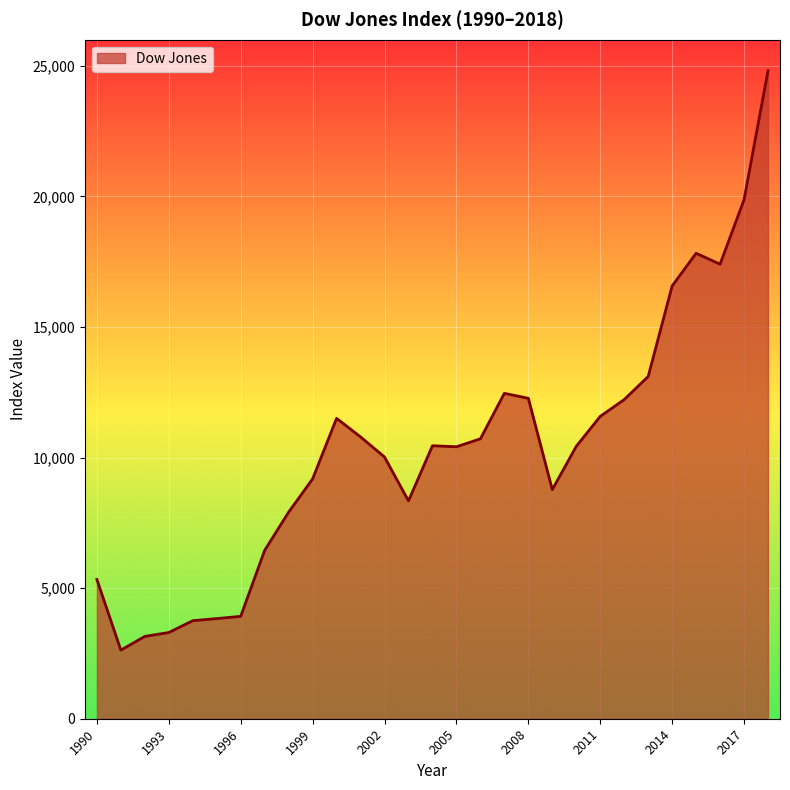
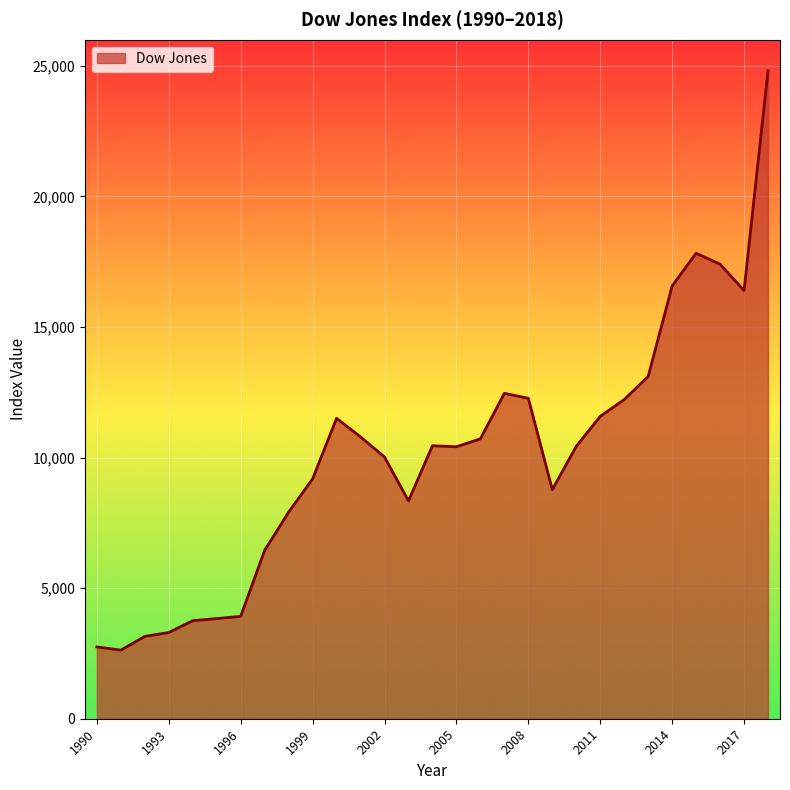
1990: 5,300 -> 2,700
2017: 19,900 -> 16,400
